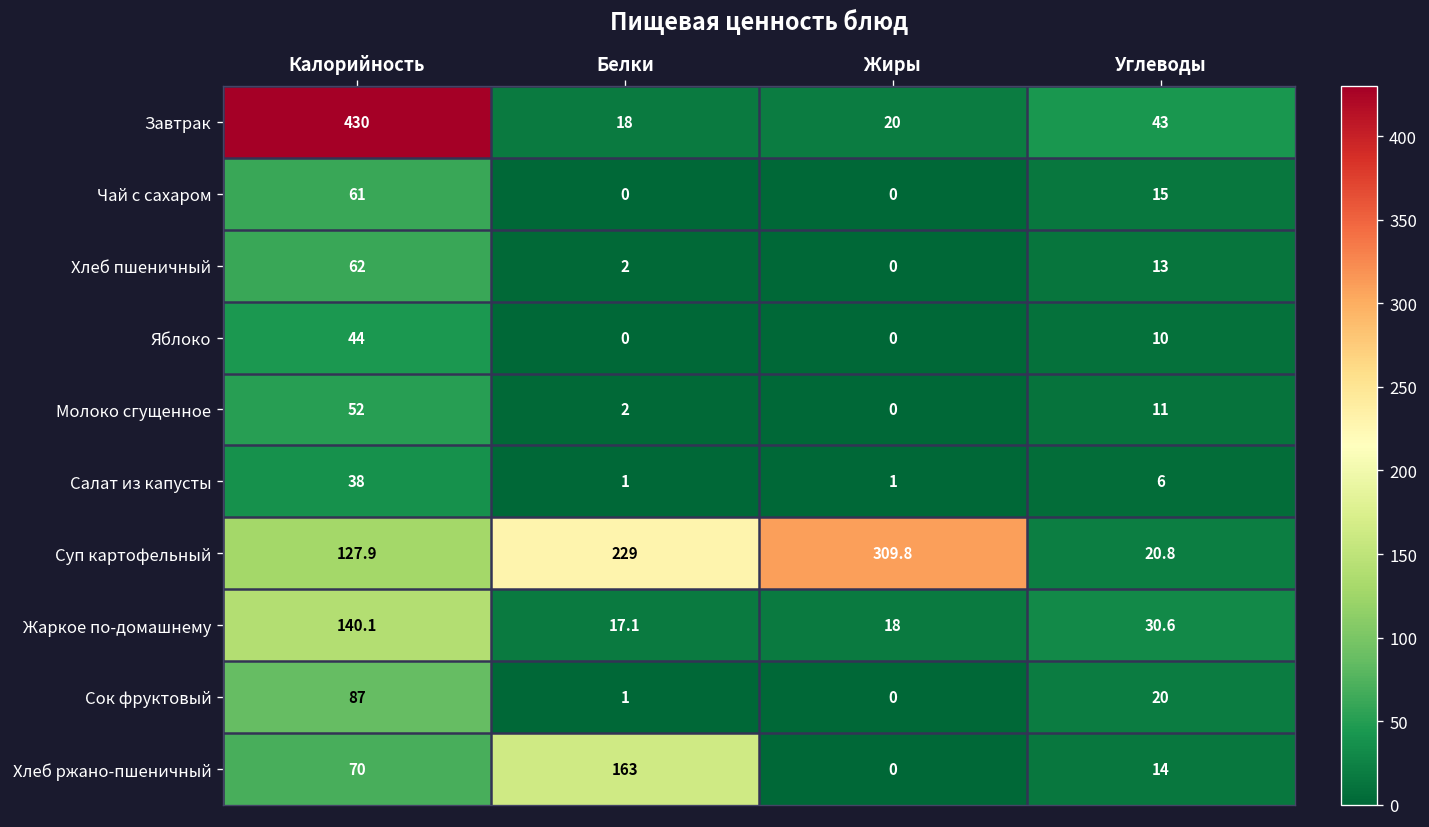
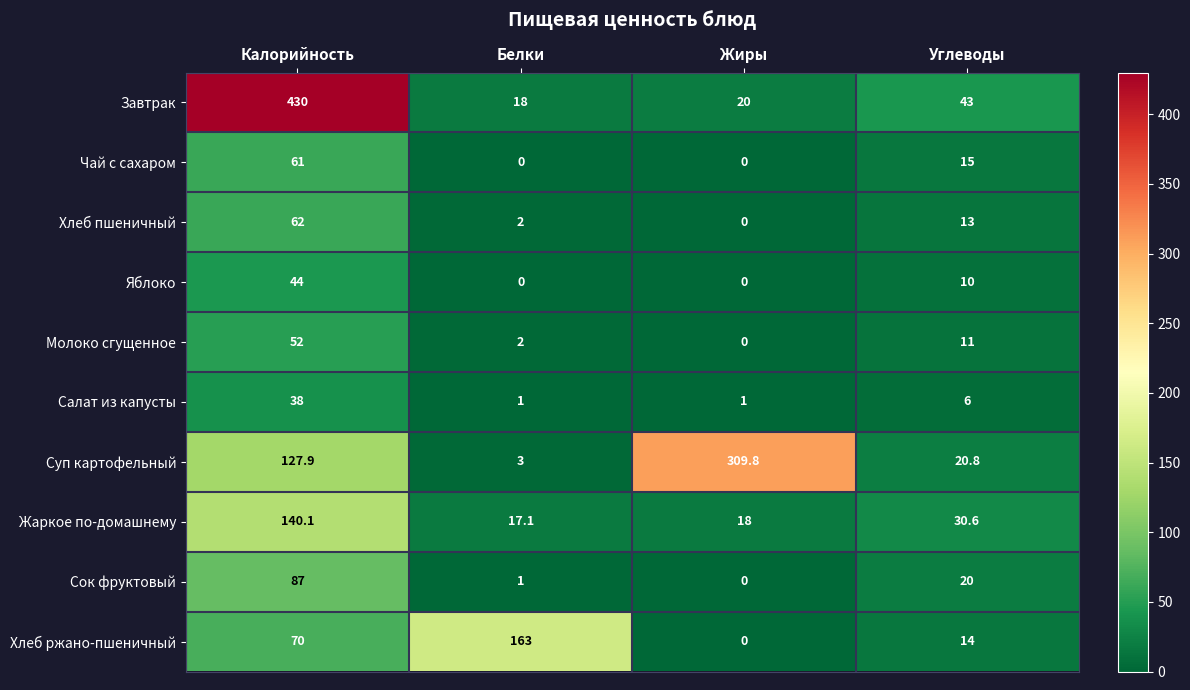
Суп картофельный, Белки: 229 -> 3
